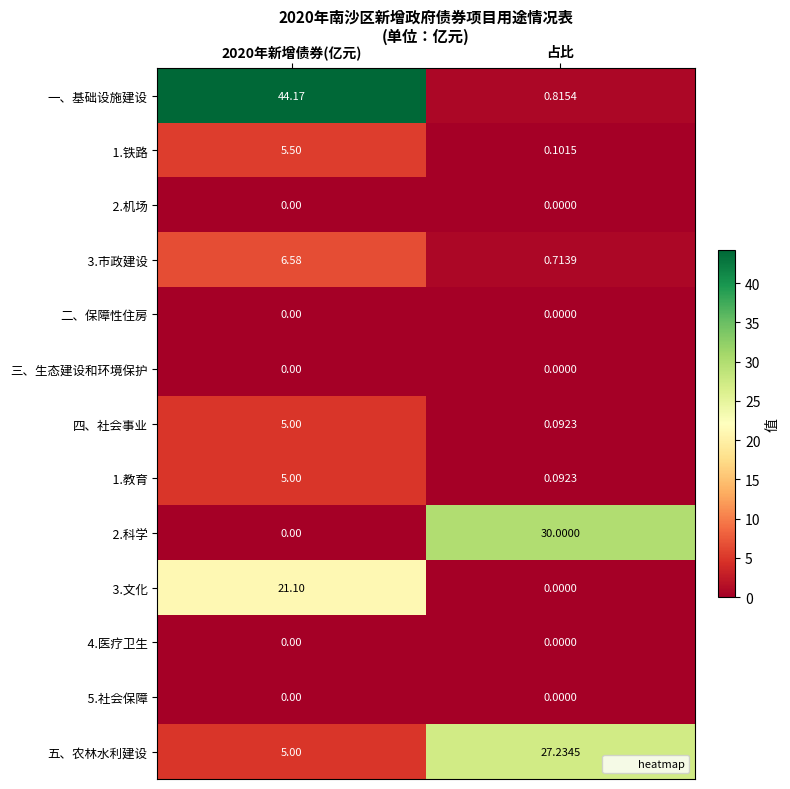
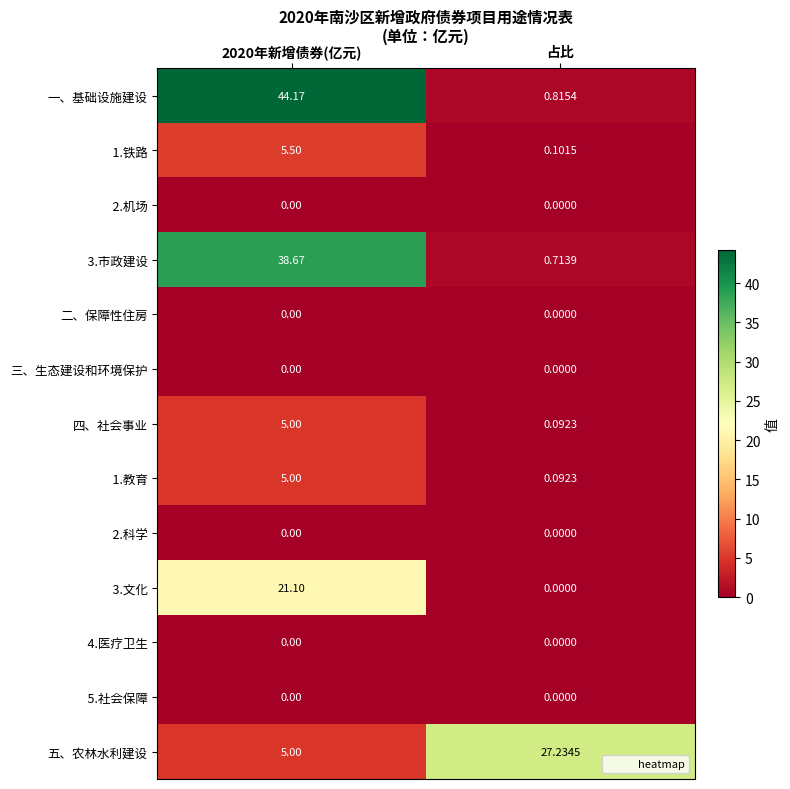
3.市政建设, 2020年新增债券(亿元): 6.58 -> 38.67
2.科学, 占比: 30.0000 -> 0.0000
